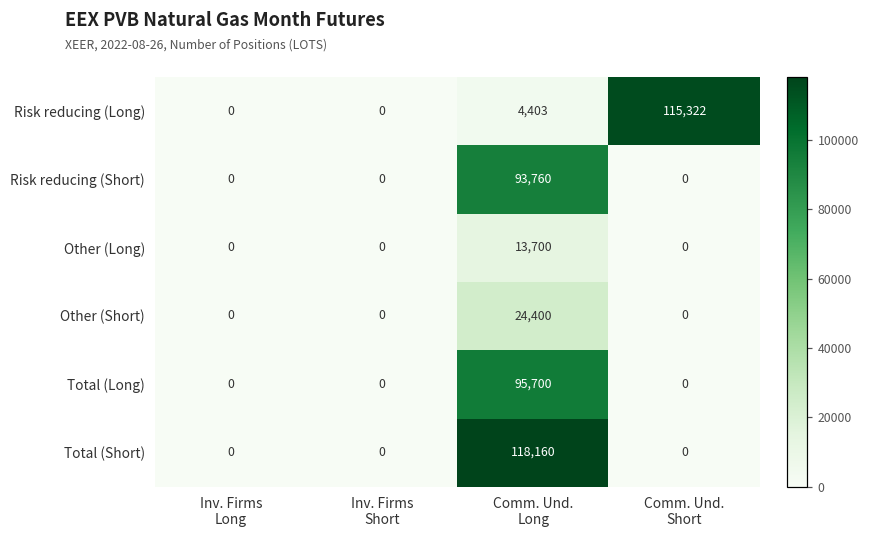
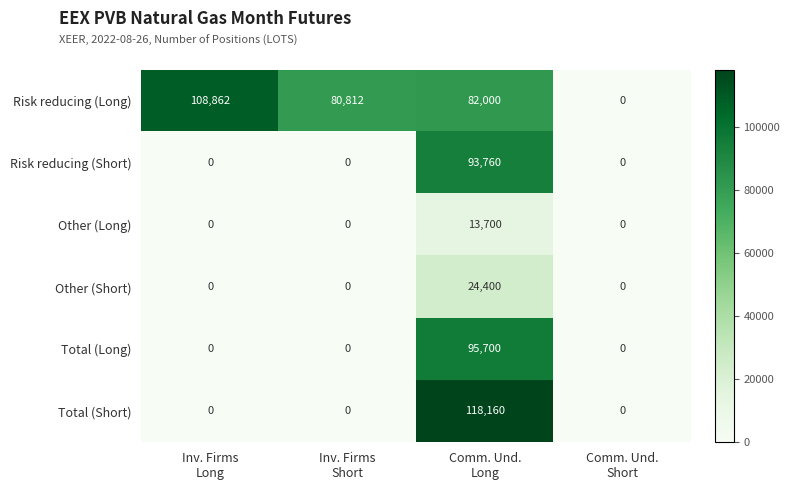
Risk reducing (Long), Inv. Firms Long: 0 -> 108,862
Risk reducing (Long), Inv. Firms Short: 0 -> 80,812
Risk reducing (Long), Comm. Und. Long: 4,403 -> 82,000
Risk reducing (Long), Comm. Und. Short: 115,322 -> 0
